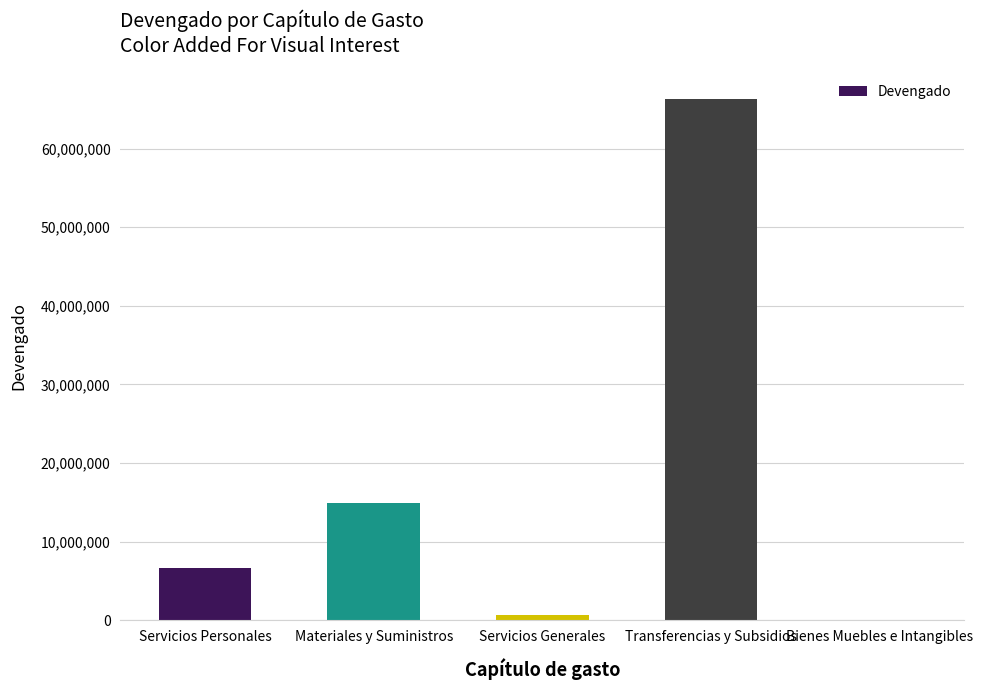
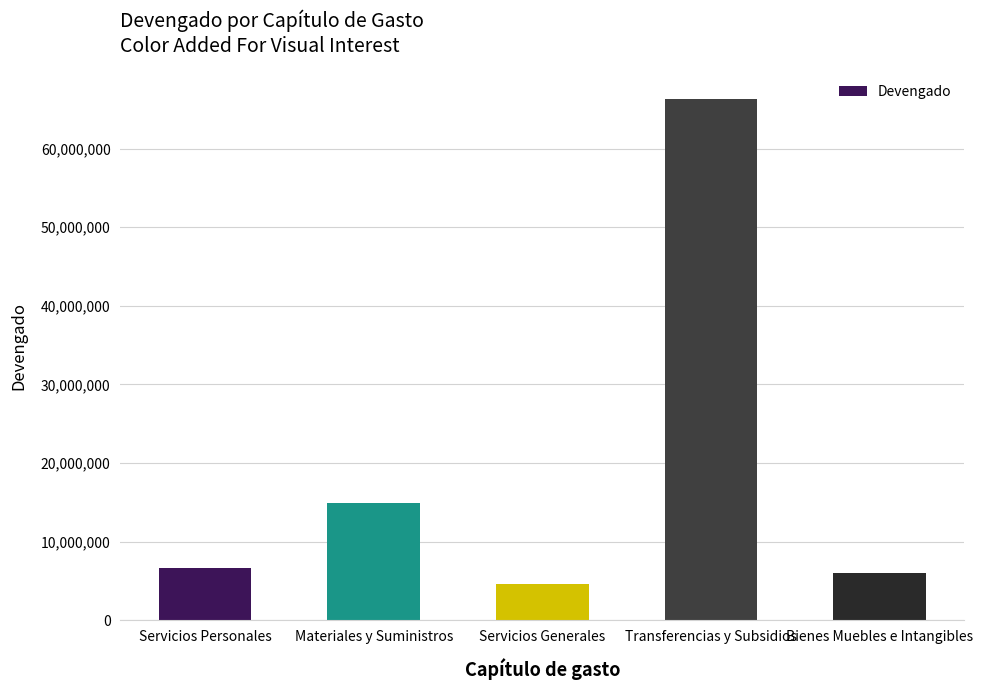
Servicios Generales: 1,000,000 -> 5,000,000
Bienes Muebles e Intangibles: 0 -> 6,000,000
